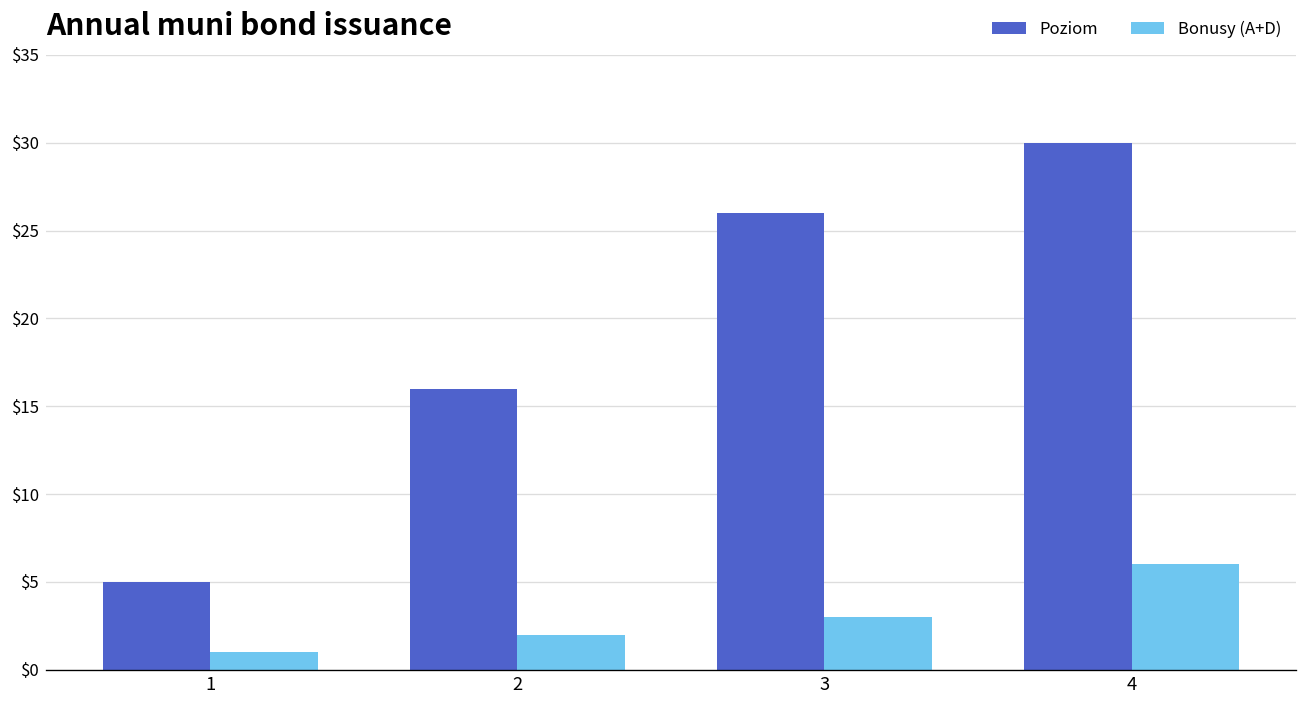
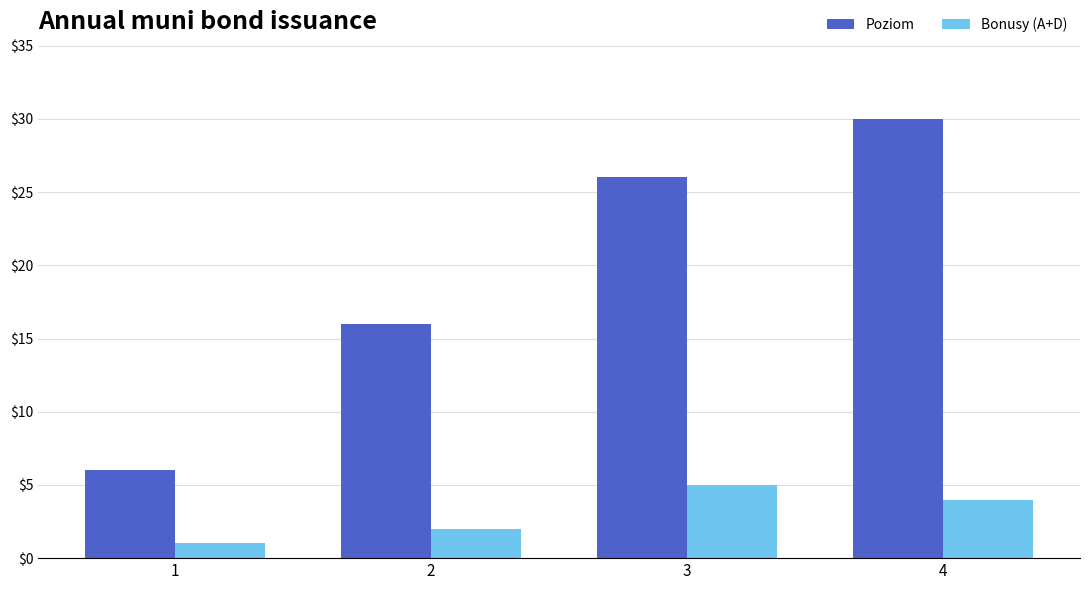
Poziom, 1: $5 -> $6
Bonusy (A+D), 3: $3 -> $5
Bonusy (A+D), 4: $6 -> $4
